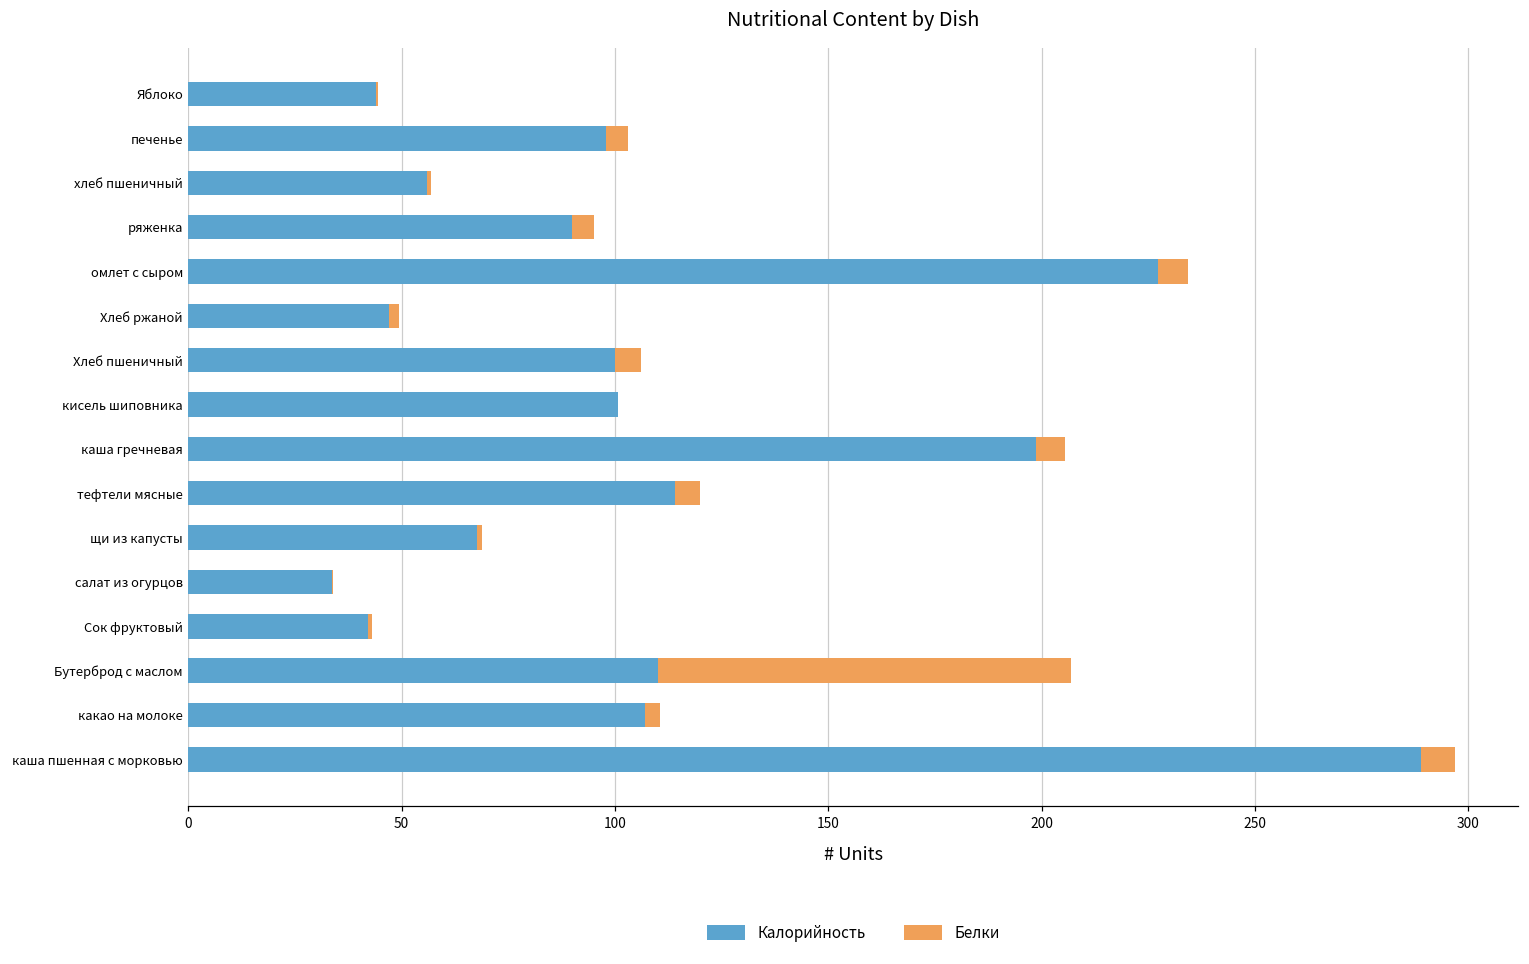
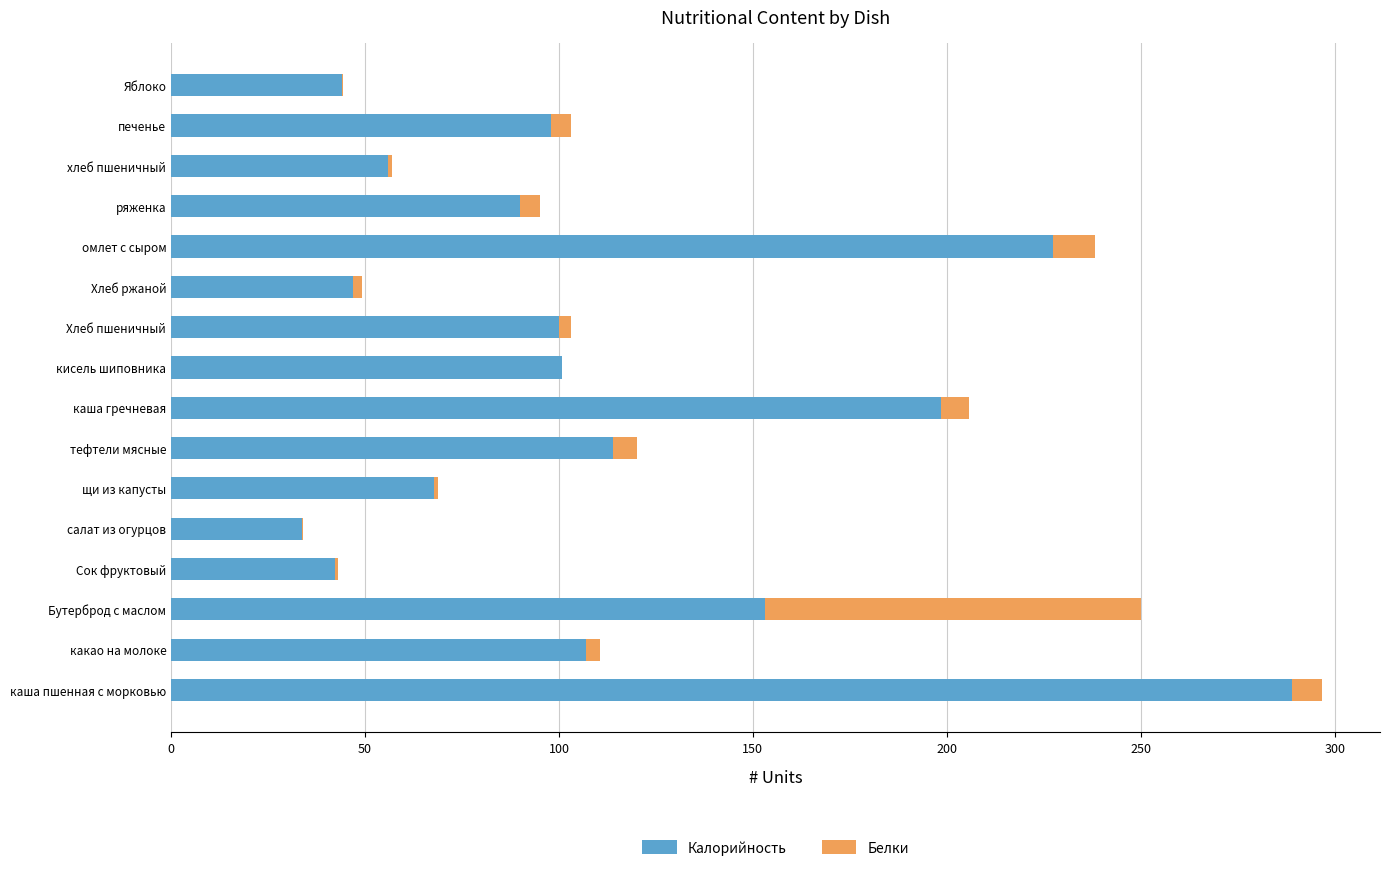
Белки, омлет с сыром: 7 -> 11
Белки, Хлеб пшеничный: 6 -> 3
Калорийность, Бутерброд с маслом: 110 -> 153
